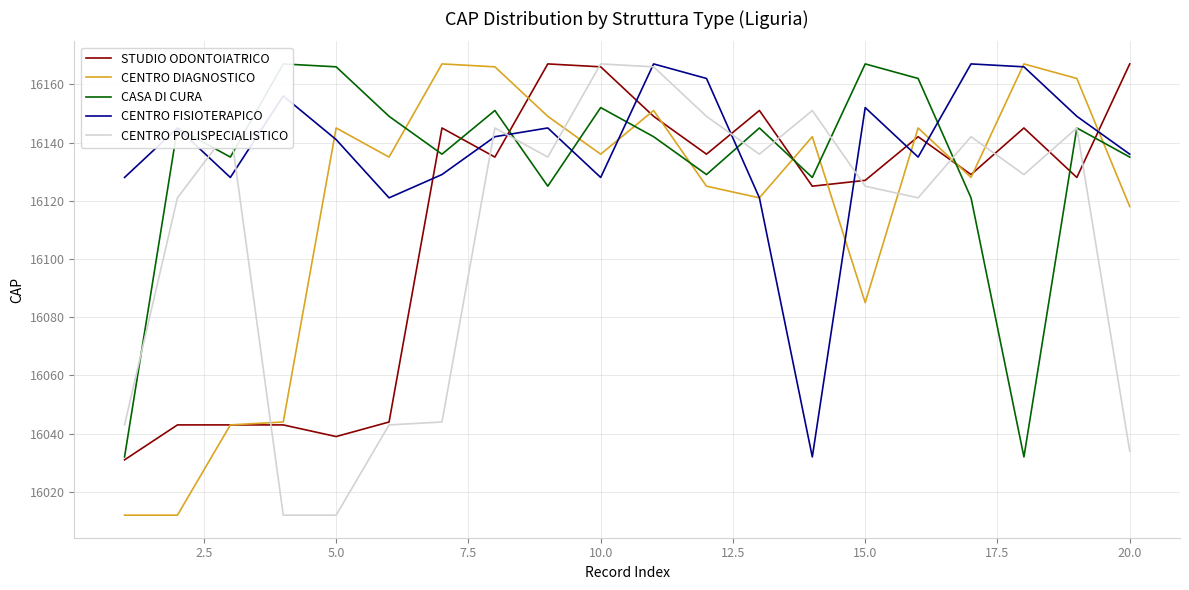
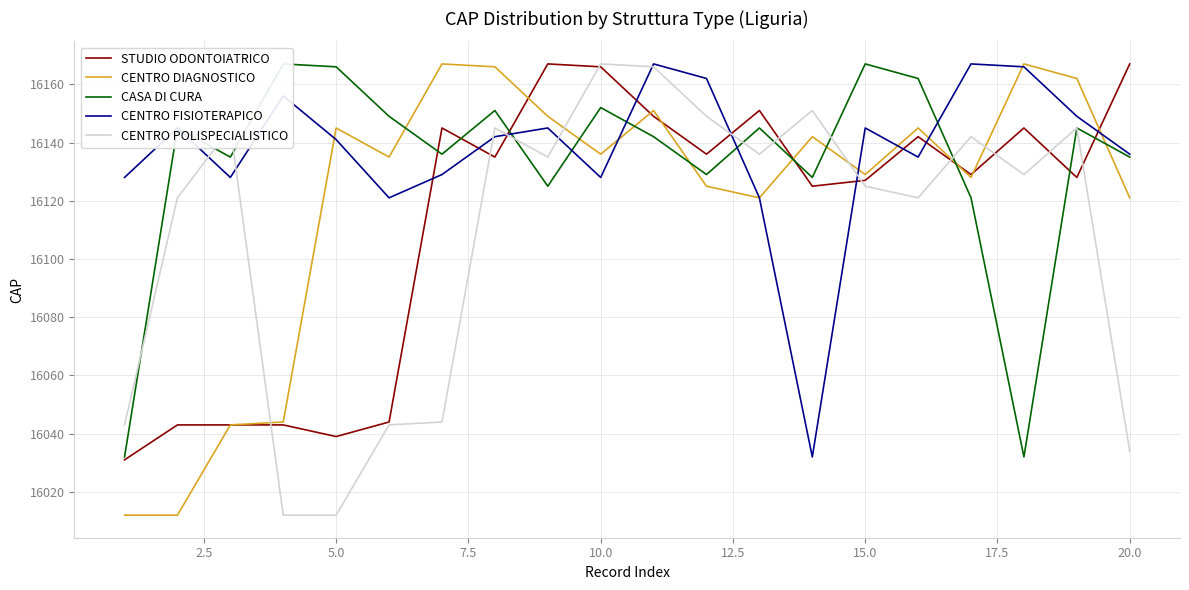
CENTRO DIAGNOSTICO, 15.0: 16085 -> 16129
CENTRO FISIOTERAPICO, 15.0: 16152 -> 16145
CENTRO DIAGNOSTICO, 20.0: 16118 -> 16121
